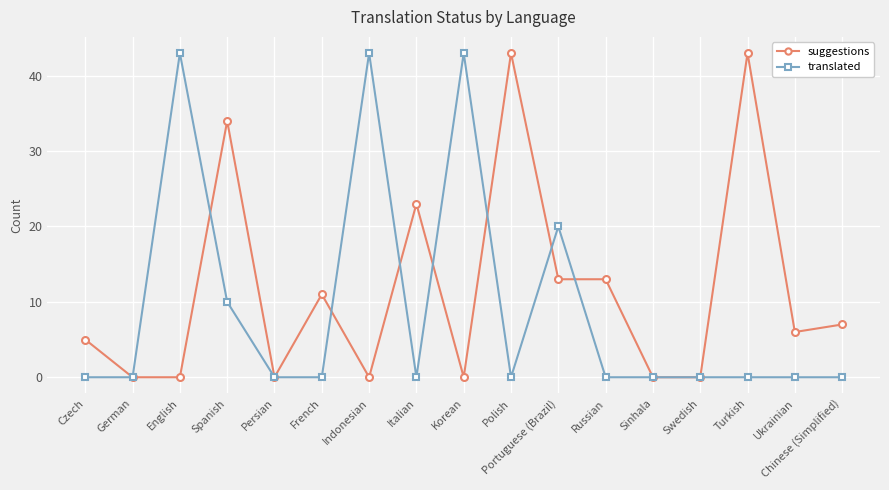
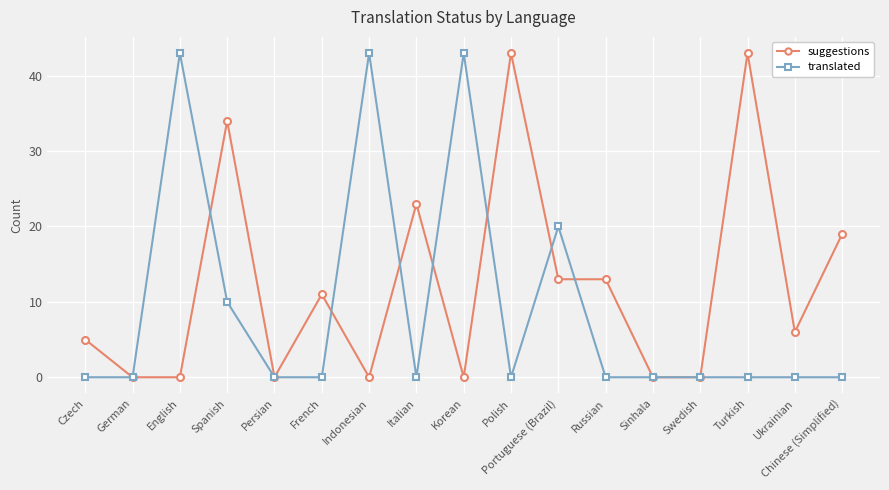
suggestions, Chinese (Simplified): 7 -> 19
